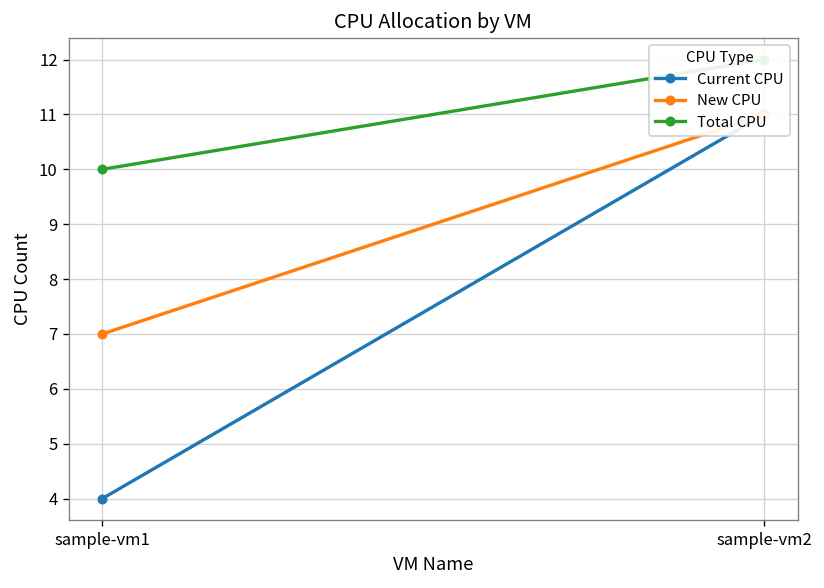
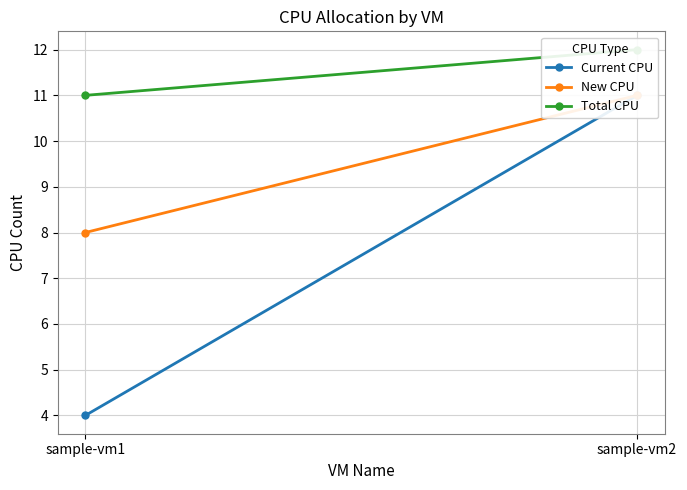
New CPU, sample-vm1: 7 -> 8
Total CPU, sample-vm1: 10 -> 11
